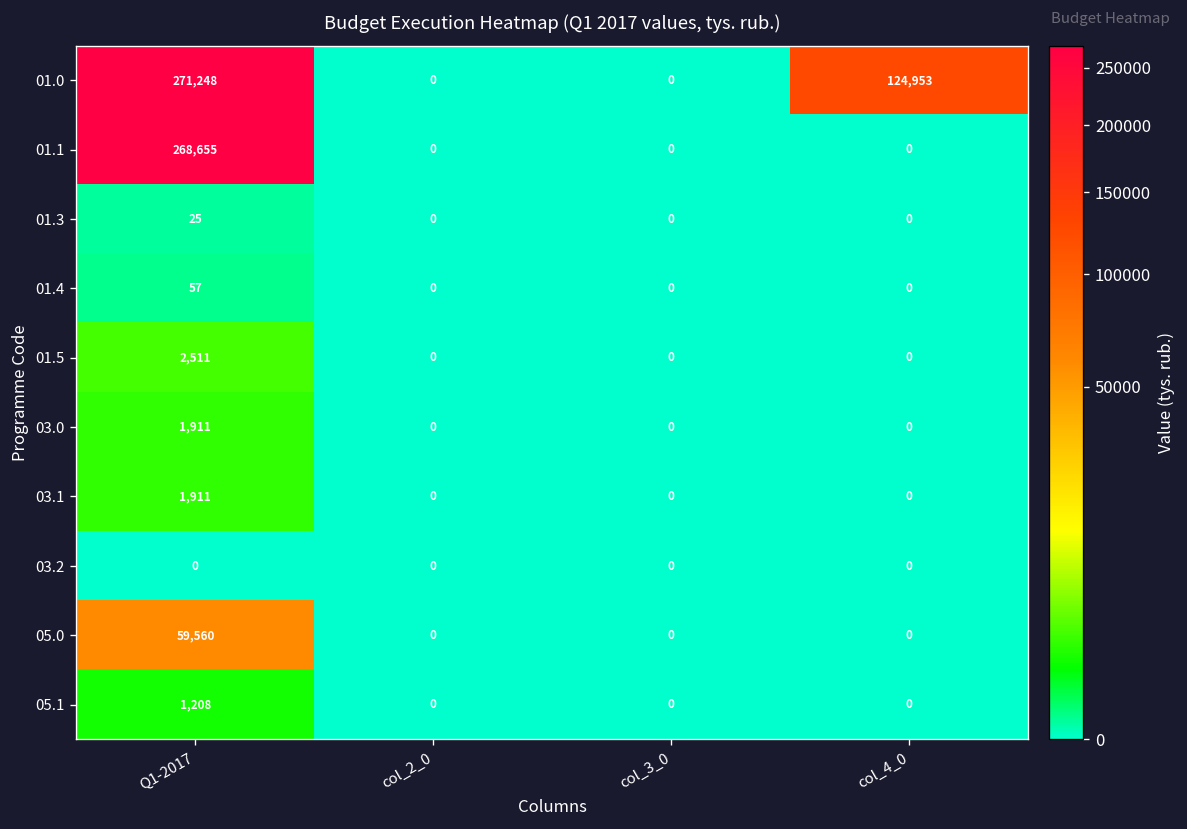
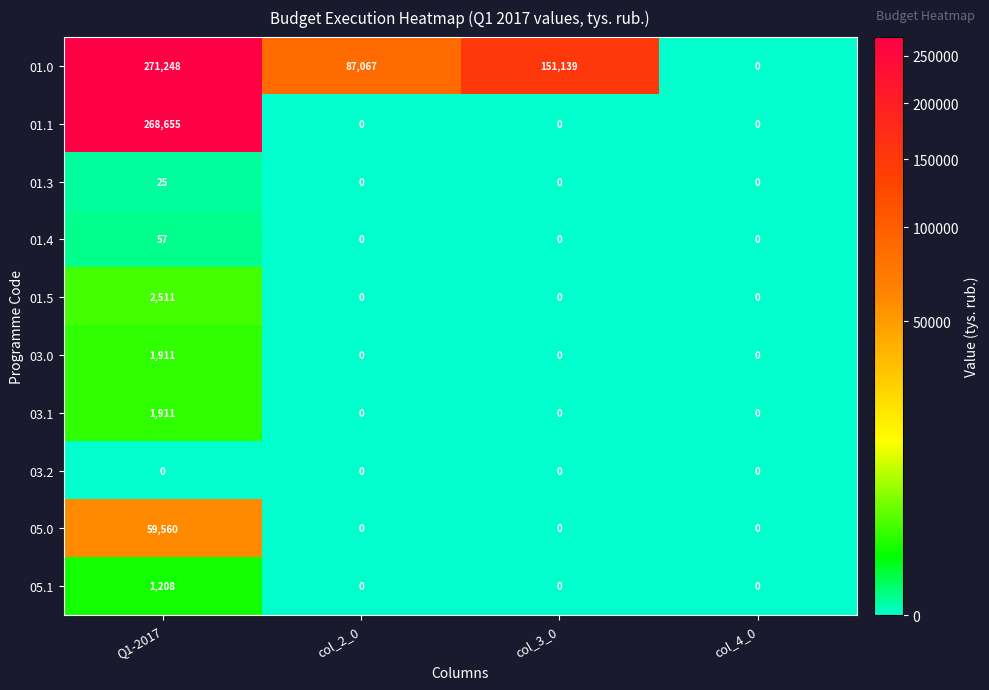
01.0, col_2_0: 0 -> 87,067
01.0, col_3_0: 0 -> 151,139
01.0, col_4_0: 124,953 -> 0
